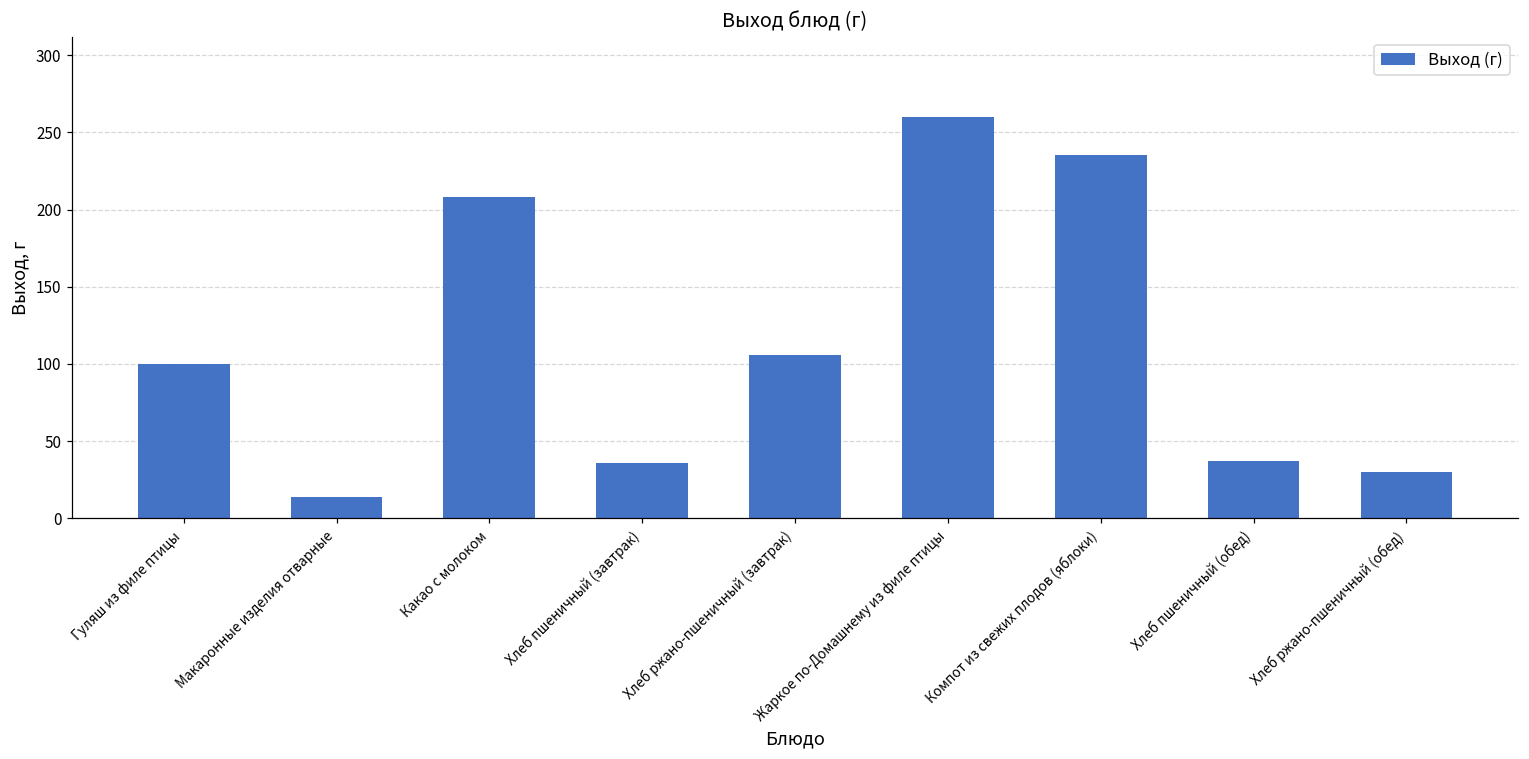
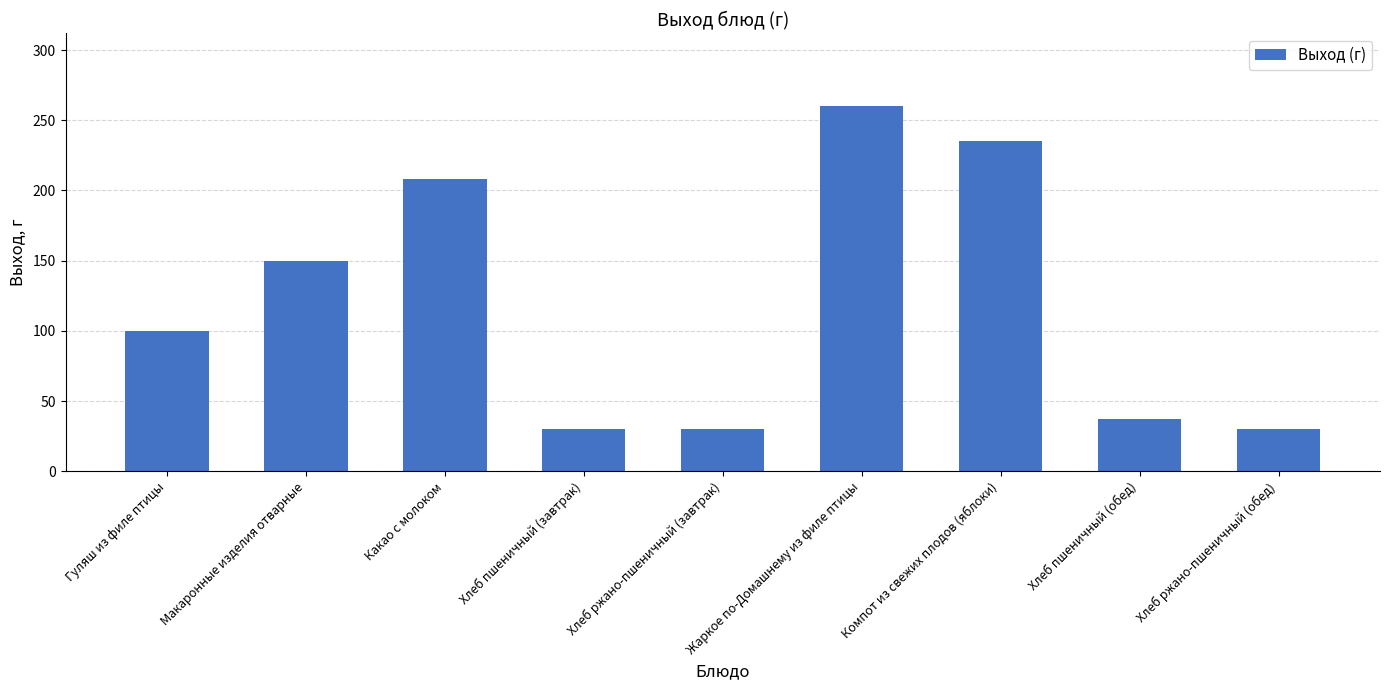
Макаронные изделия отварные: 14 -> 150
Хлеб пшеничный (завтрак): 36 -> 30
Хлеб ржано-пшеничный (завтрак): 106 -> 30
